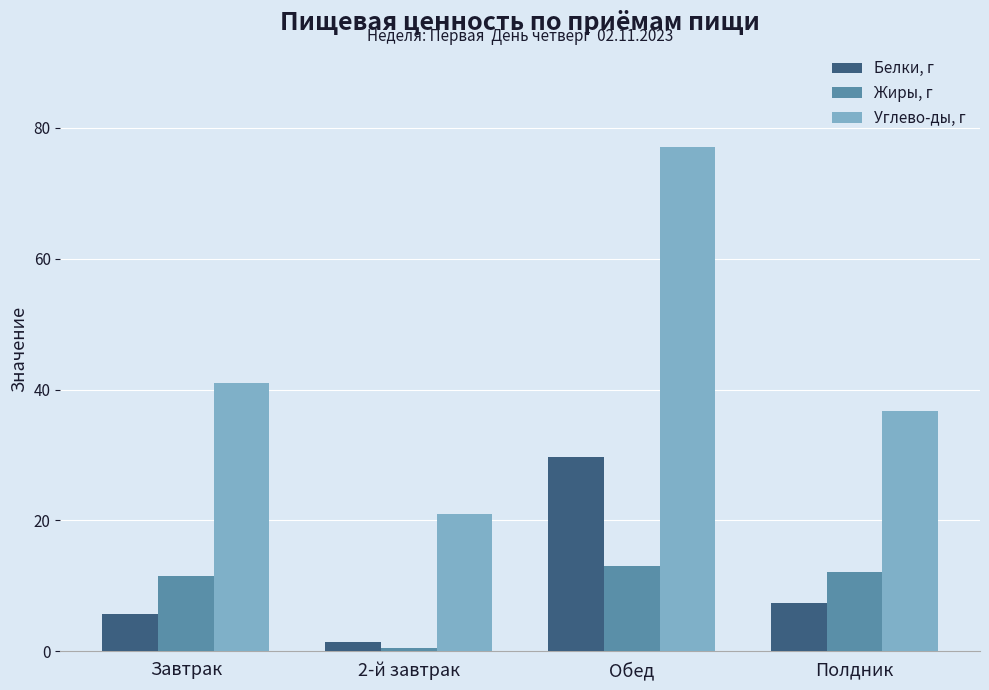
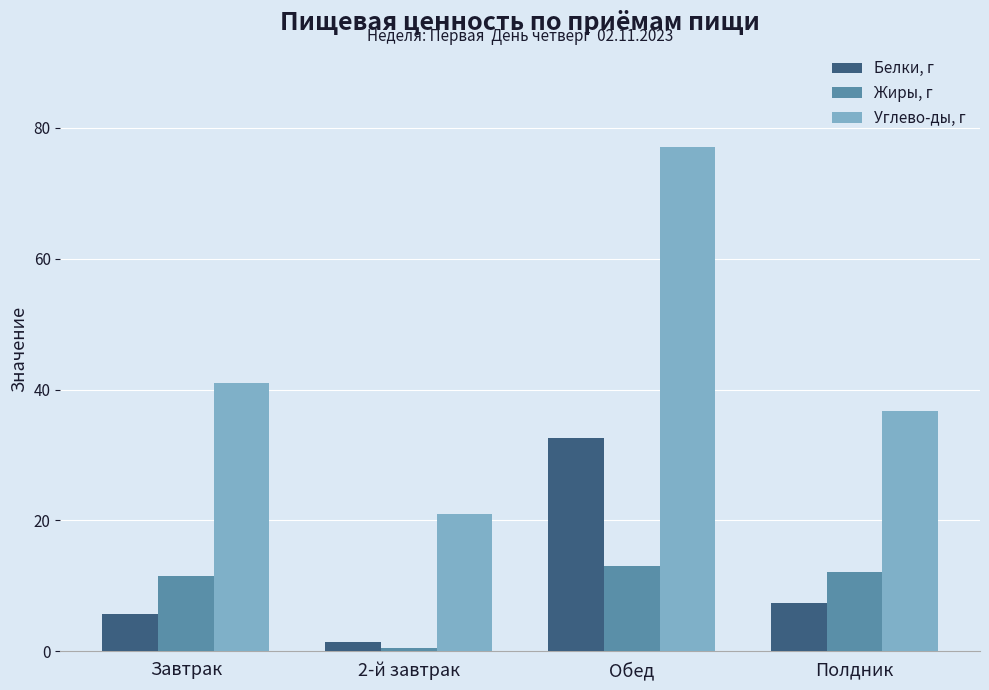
Белки, г, Обед: 30 -> 33
